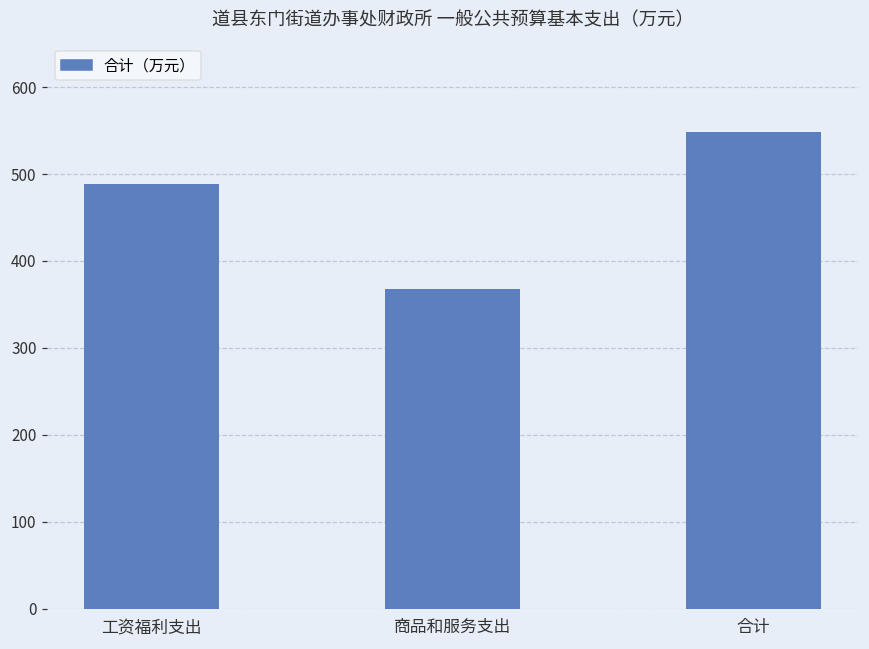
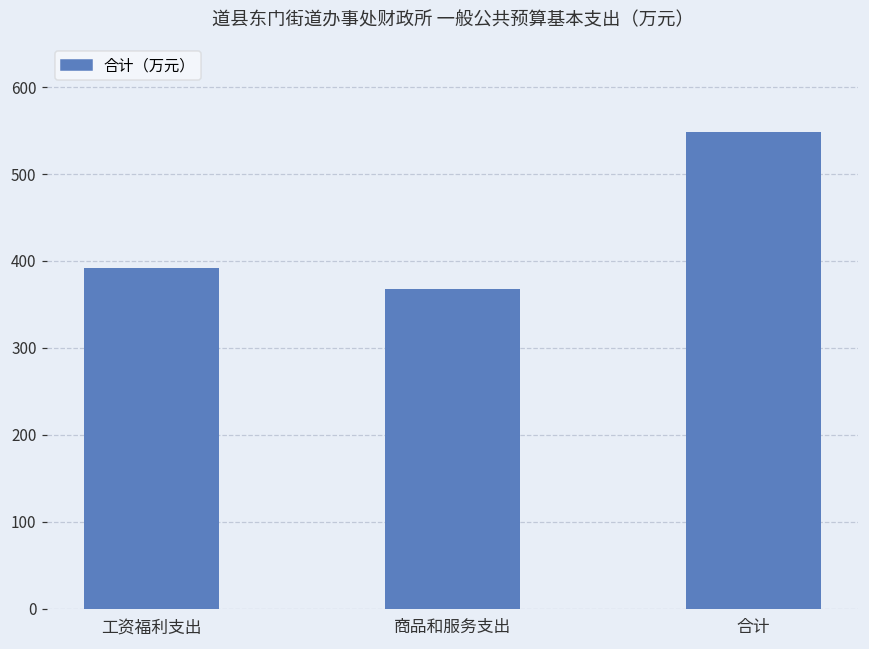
工资福利支出: 490 -> 390
